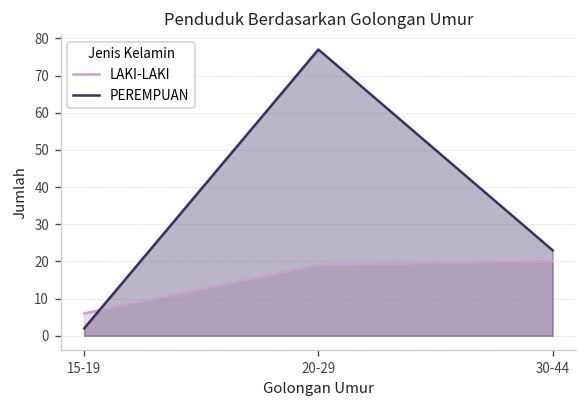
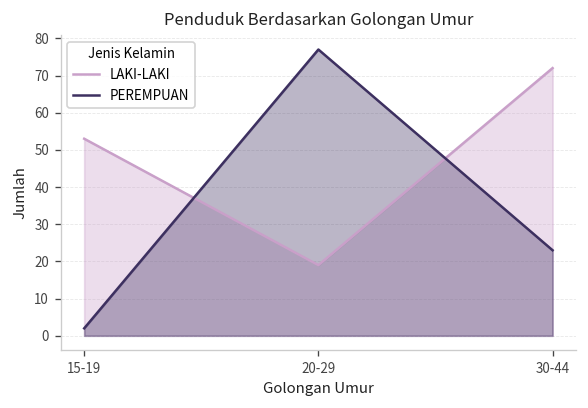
LAKI-LAKI, 15-19: 6 -> 53
LAKI-LAKI, 30-44: 20 -> 72
